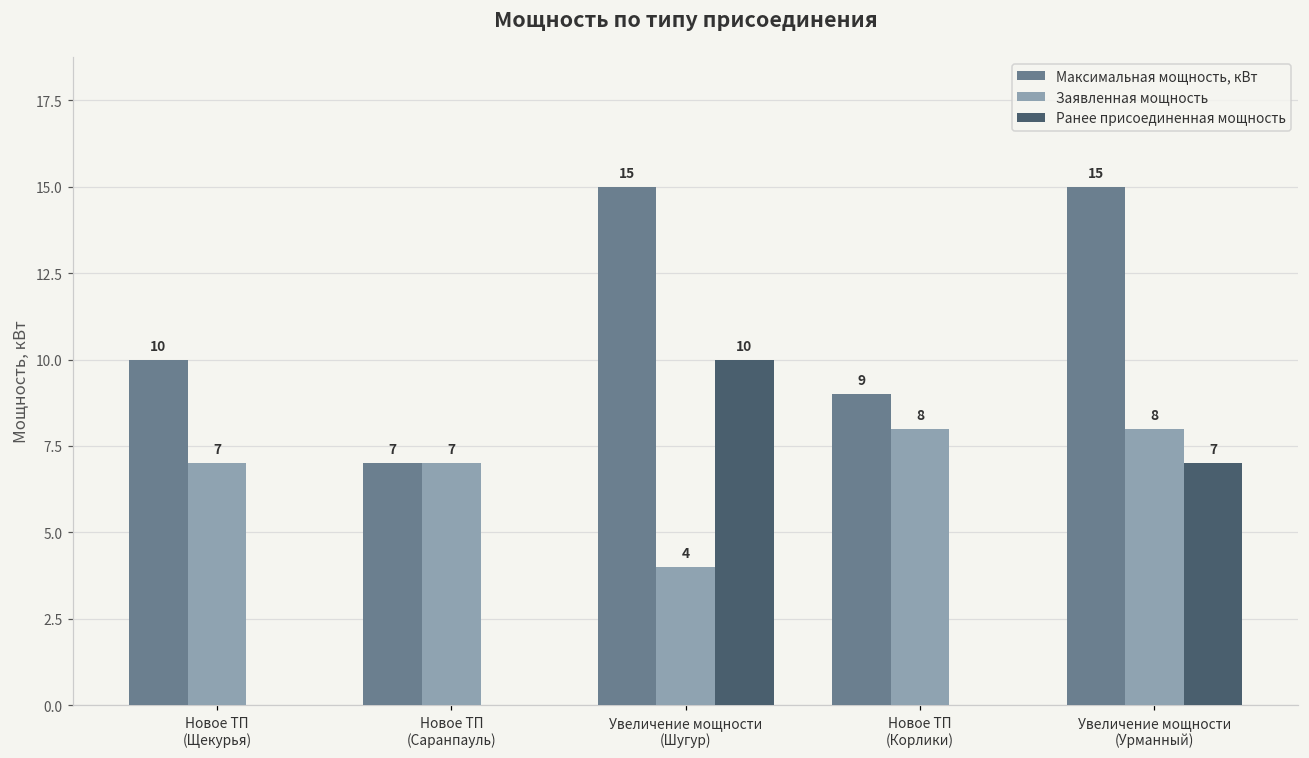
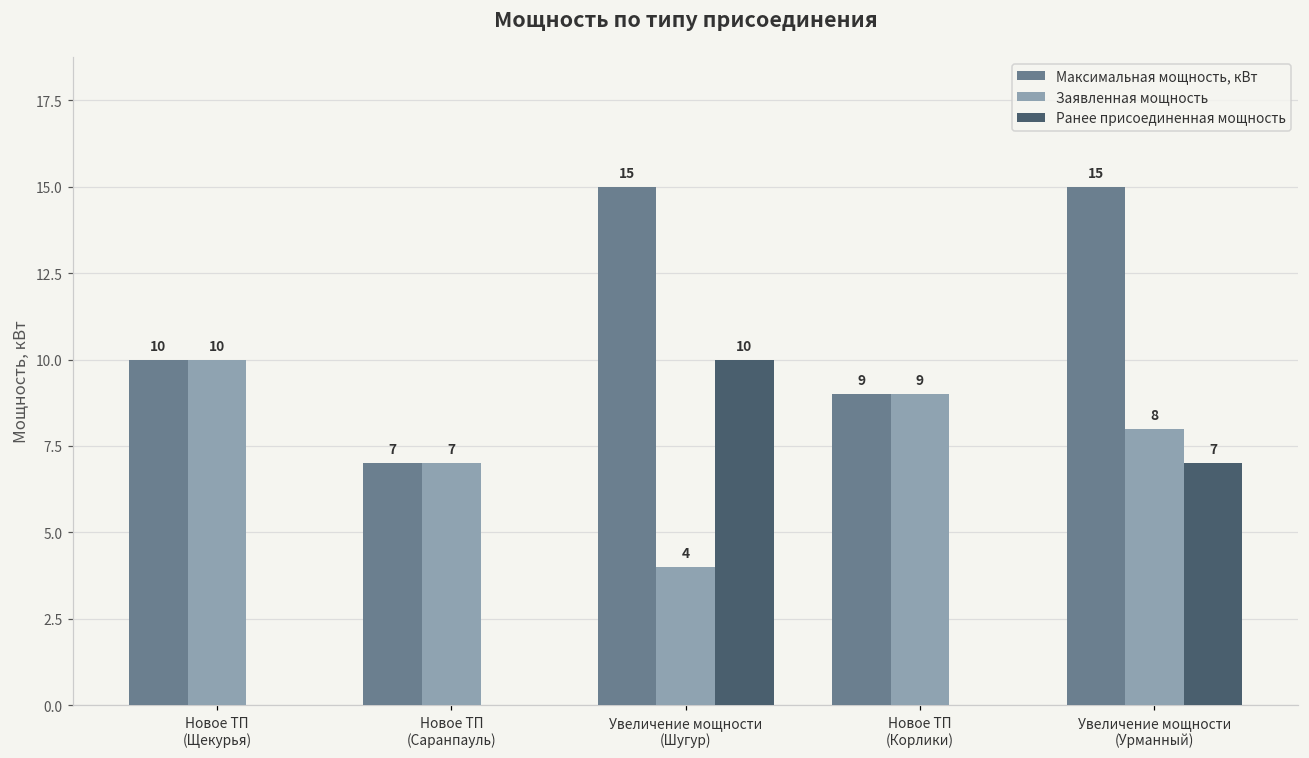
Заявленная мощность, Новое ТП (Щекурья): 7 -> 10
Заявленная мощность, Новое ТП (Корлики): 8 -> 9
